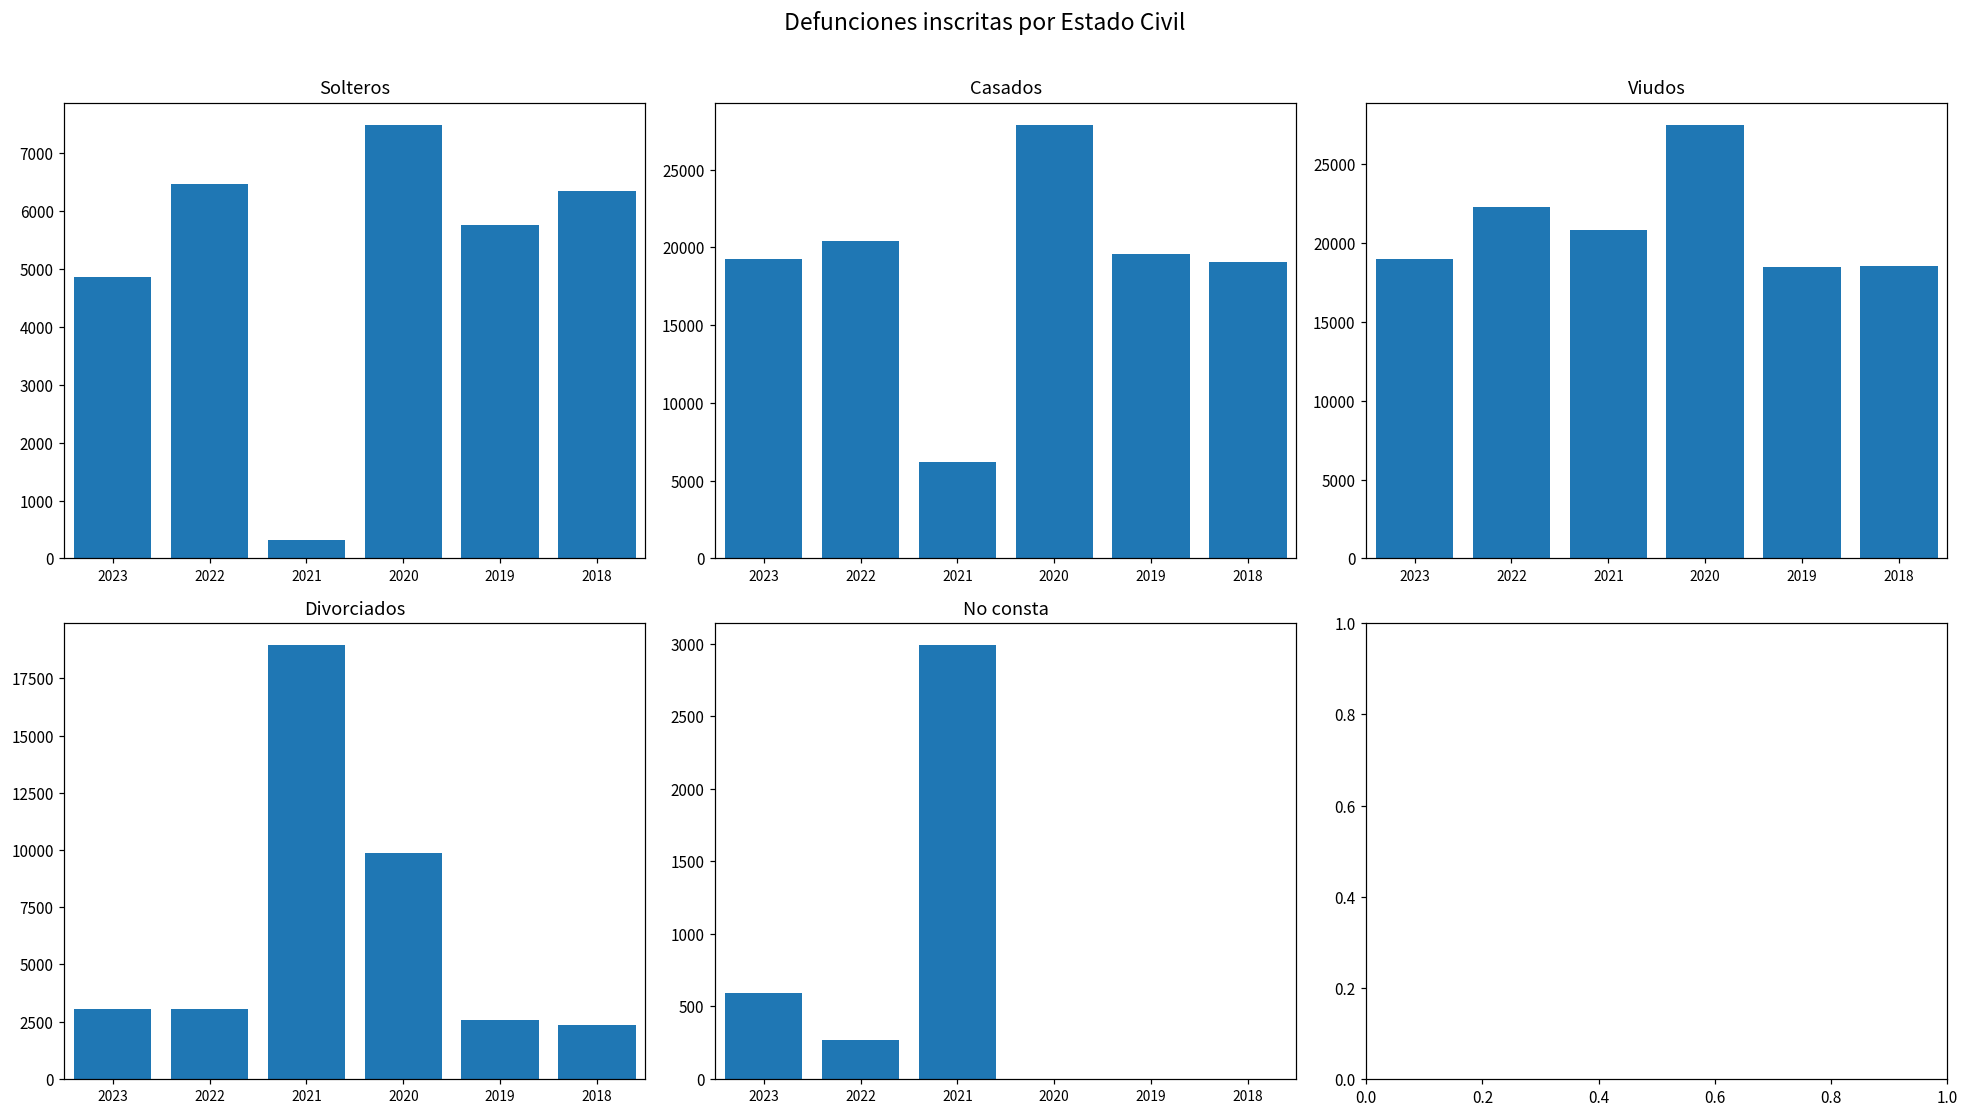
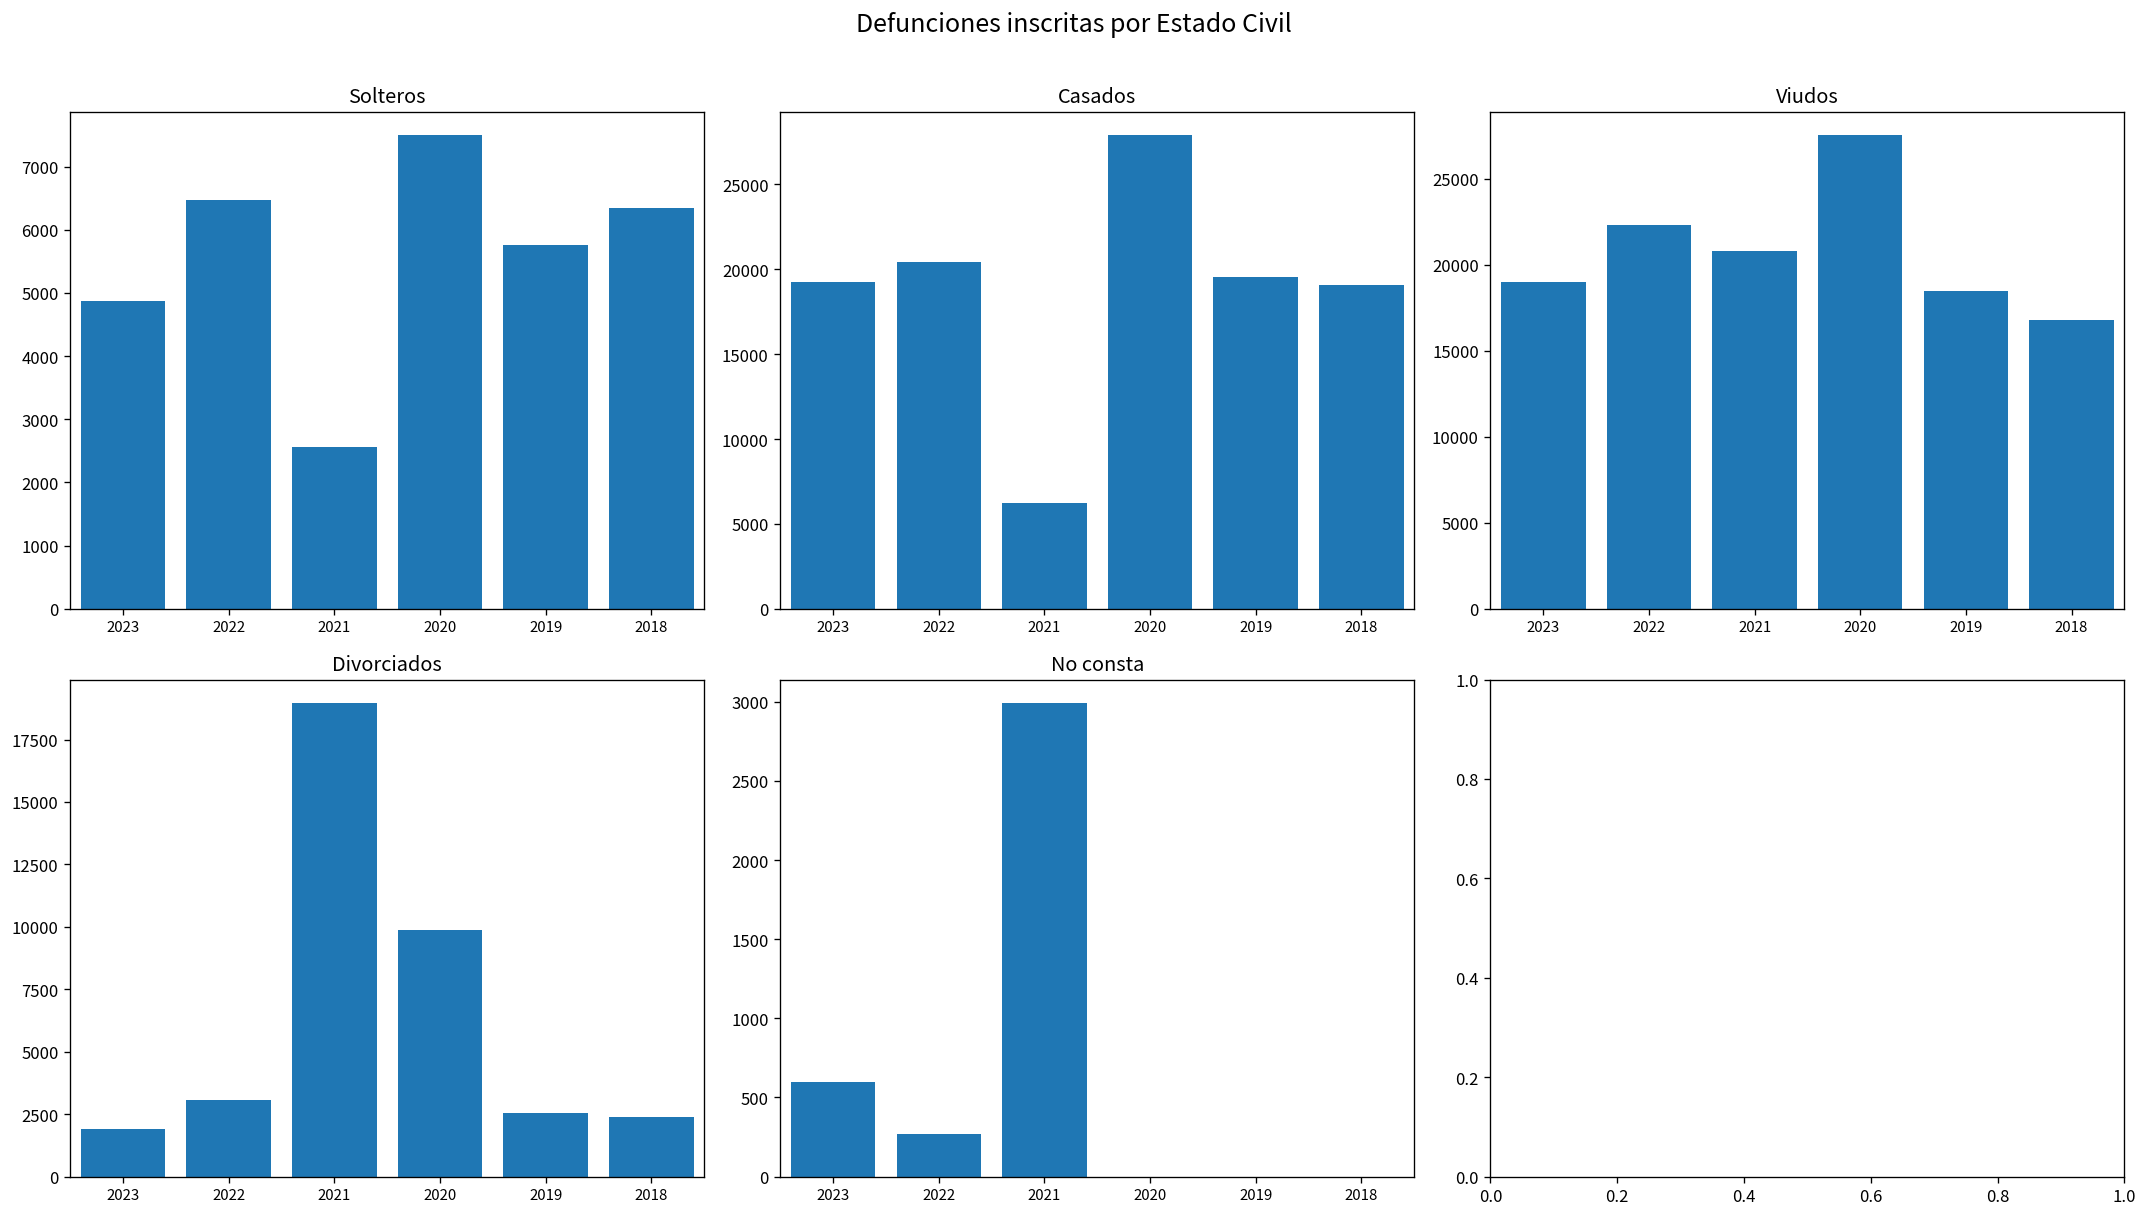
Solteros, 2021: 300 -> 2600
Viudos, 2018: 18600 -> 16800
Divorciados, 2023: 3000 -> 1900
